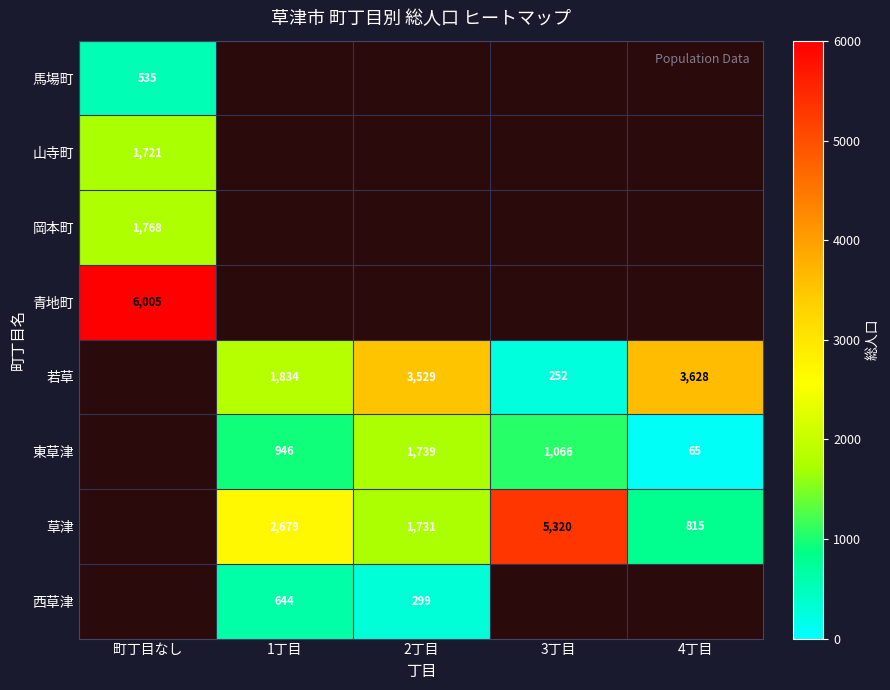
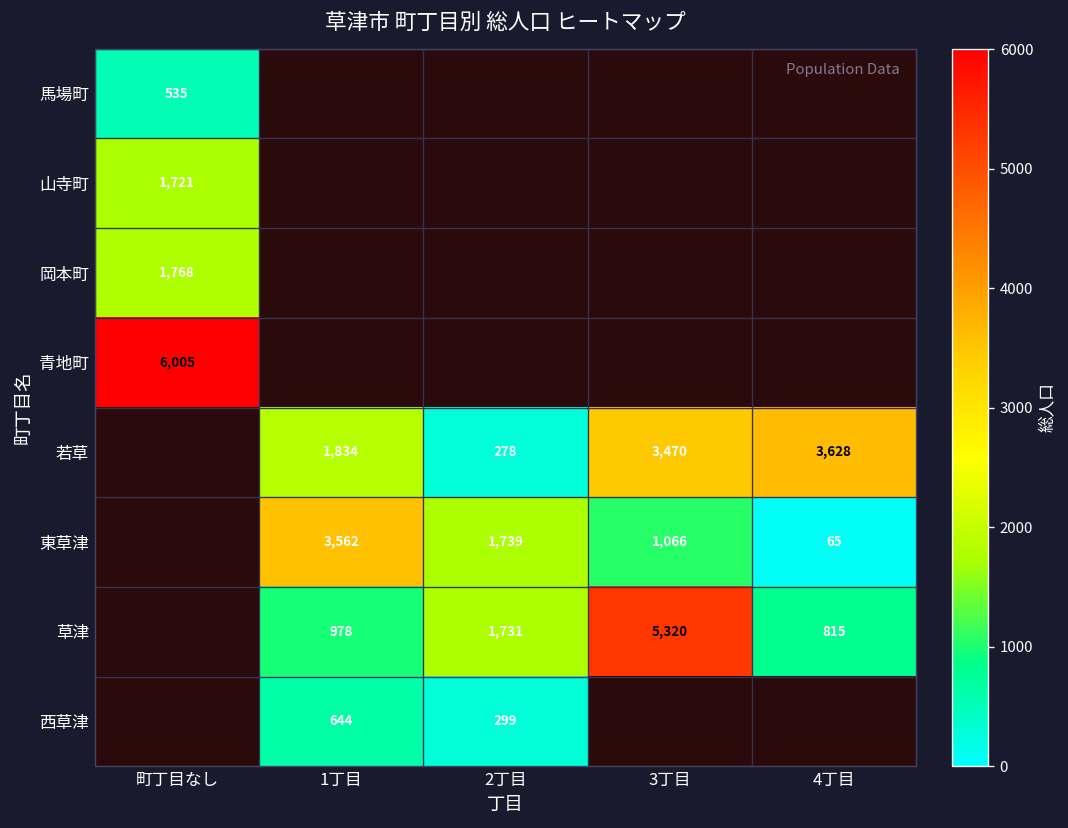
若草, 2丁目: 3,529 -> 278
若草, 3丁目: 252 -> 3,470
東草津, 1丁目: 946 -> 3,562
草津, 1丁目: 2,679 -> 978
